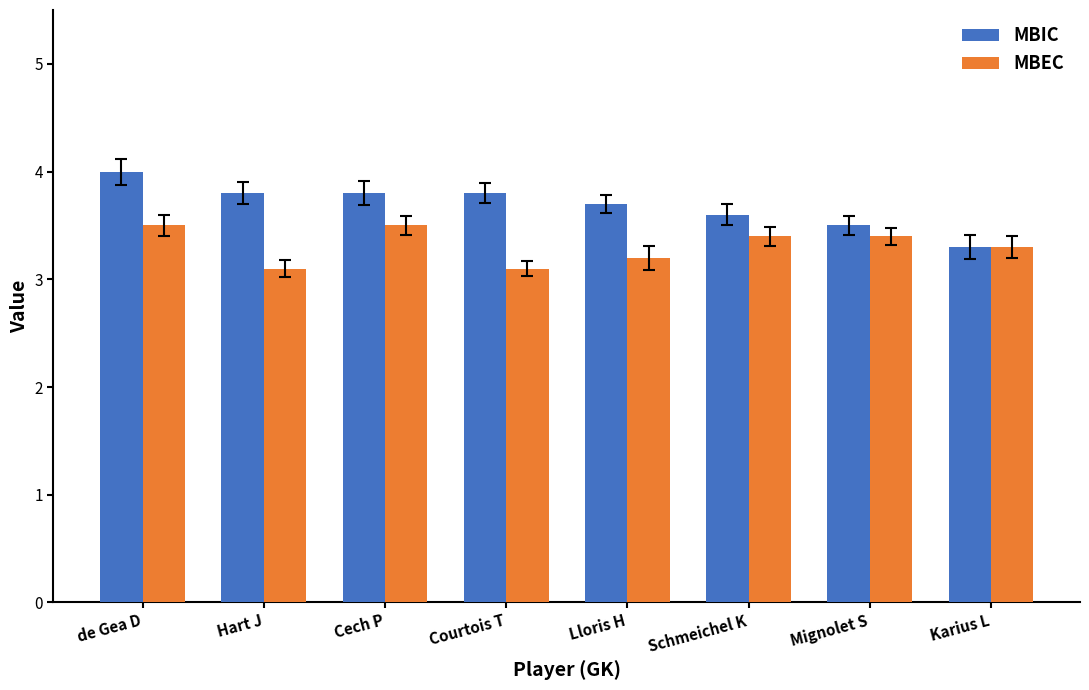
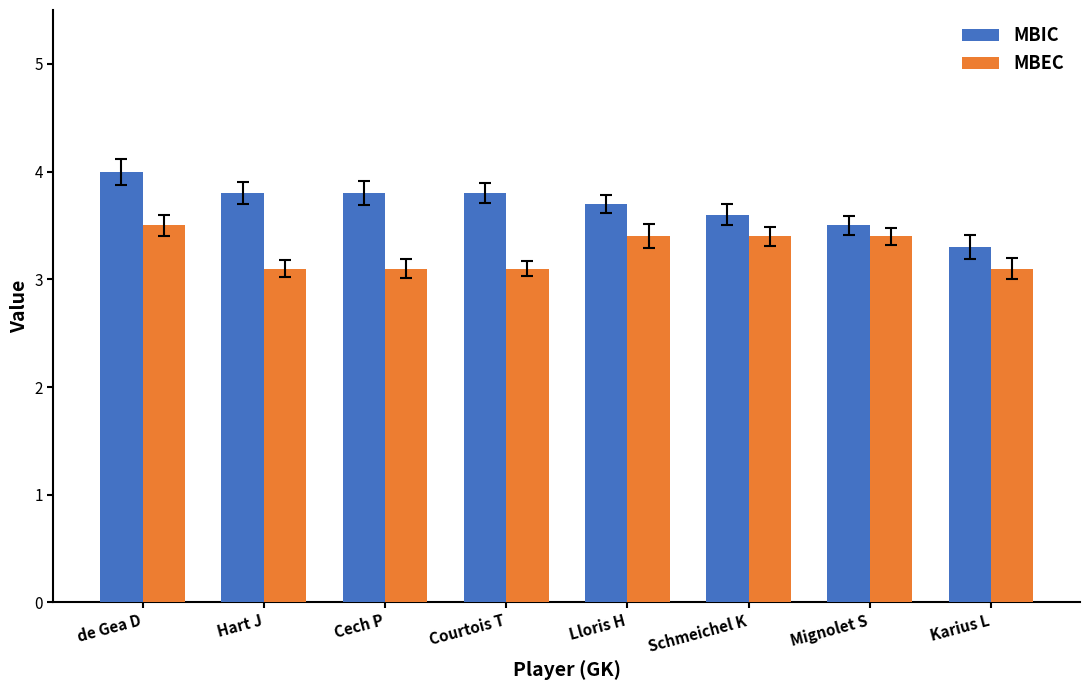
MBEC, Cech P: 3.5 -> 3.1
MBEC, Lloris H: 3.2 -> 3.4
MBEC, Karius L: 3.3 -> 3.1
